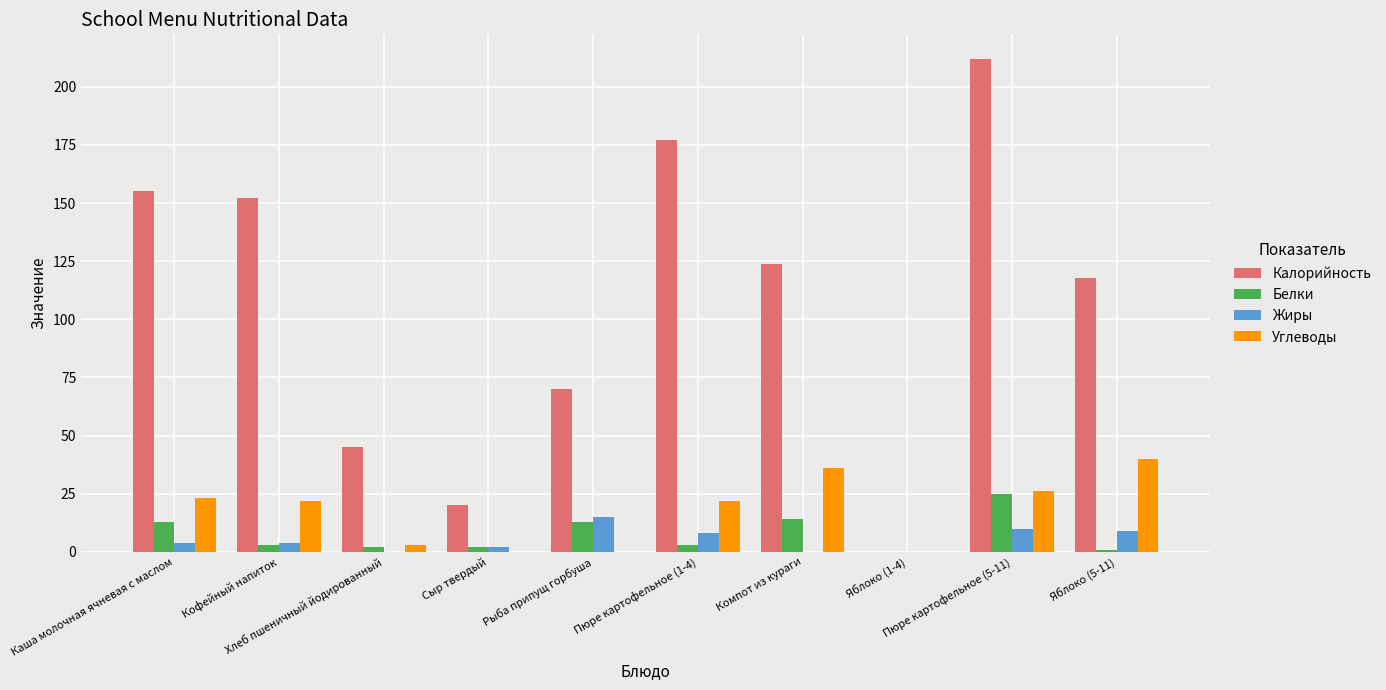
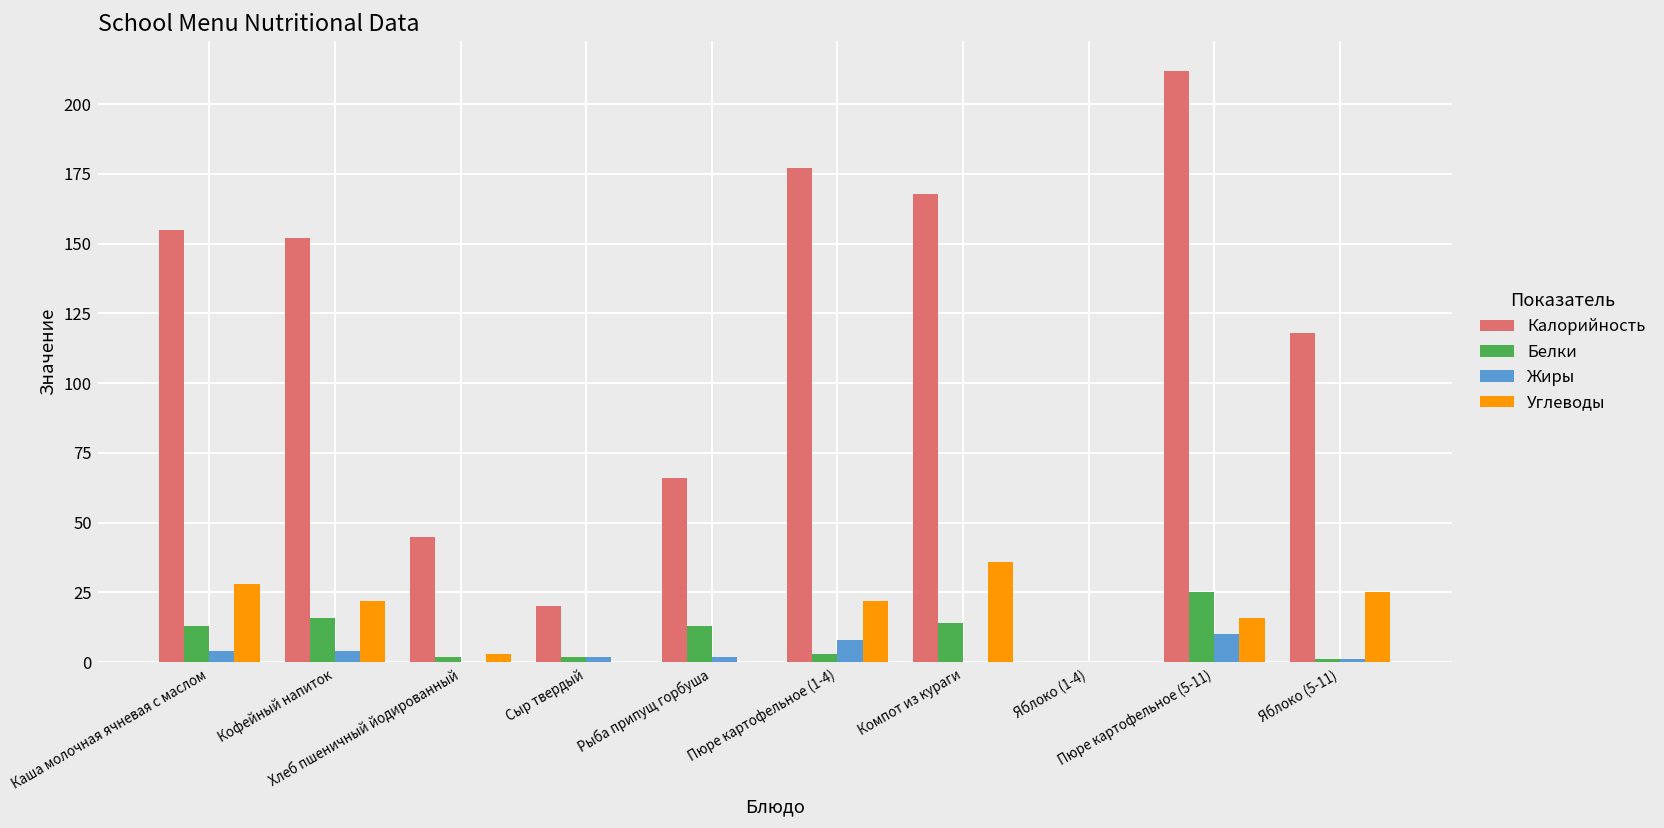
Углеводы, Каша молочная ячневая с маслом: 23 -> 28
Белки, Кофейный напиток: 3 -> 16
Калорийность, Рыба припущ горбуша: 70 -> 66
Жиры, Рыба припущ горбуша: 15 -> 2
Калорийность, Компот из кураги: 124 -> 168
Углеводы, Пюре картофельное (5-11): 26 -> 16
Жиры, Яблоко (5-11): 9 -> 1
Углеводы, Яблоко (5-11): 40 -> 25
